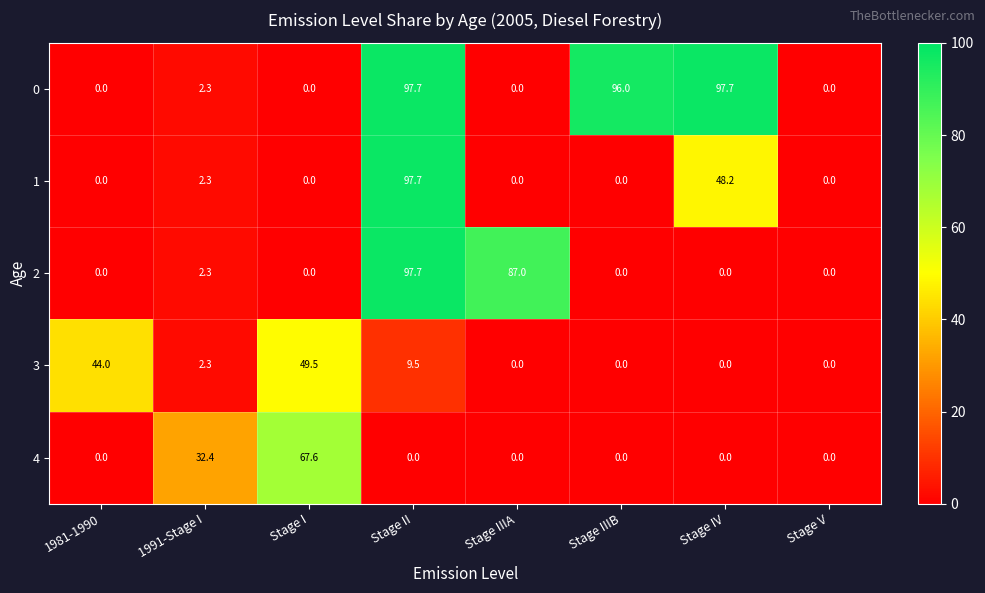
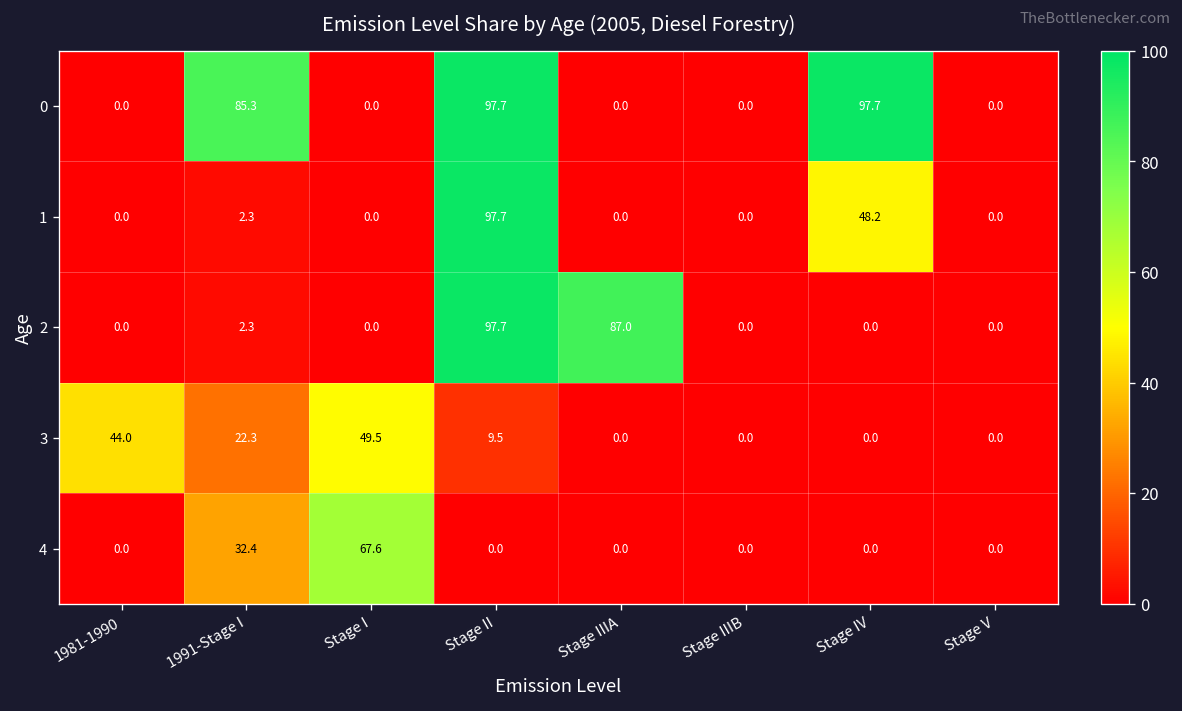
0, 1991-Stage I: 2.3 -> 85.3
0, Stage IIIB: 96.0 -> 0.0
3, 1991-Stage I: 2.3 -> 22.3
